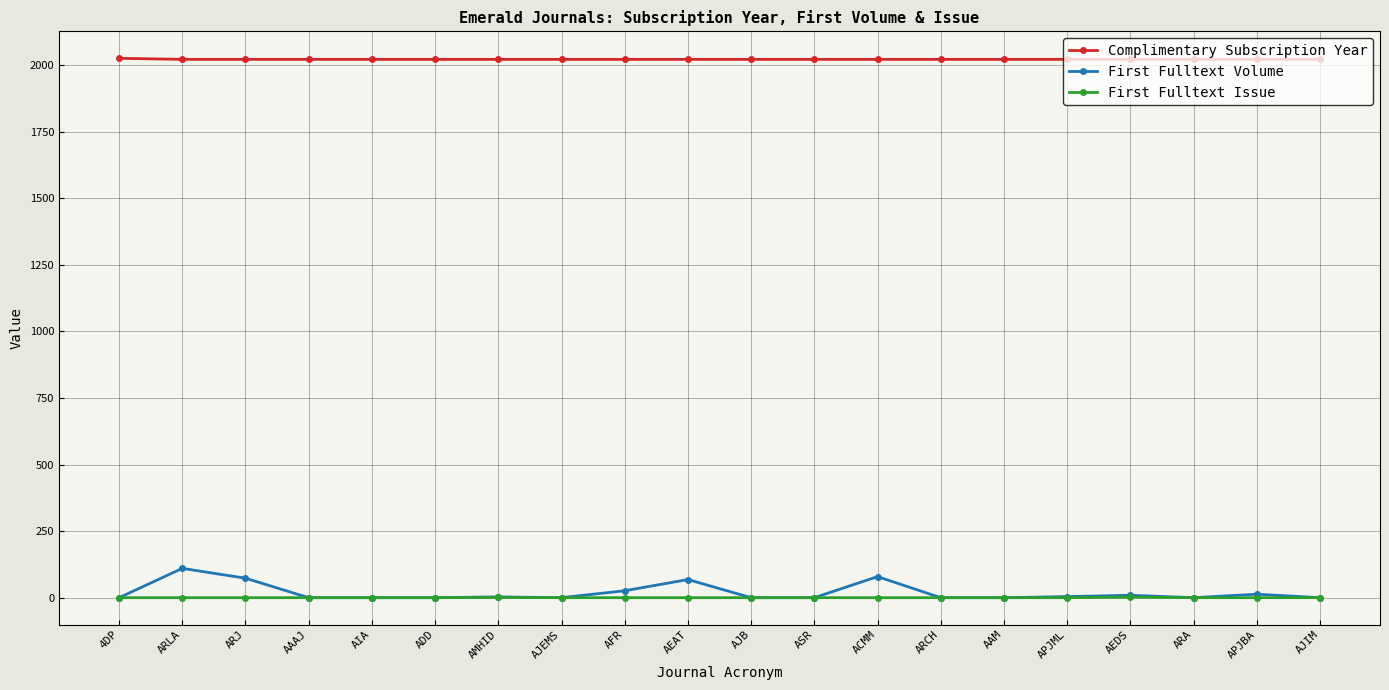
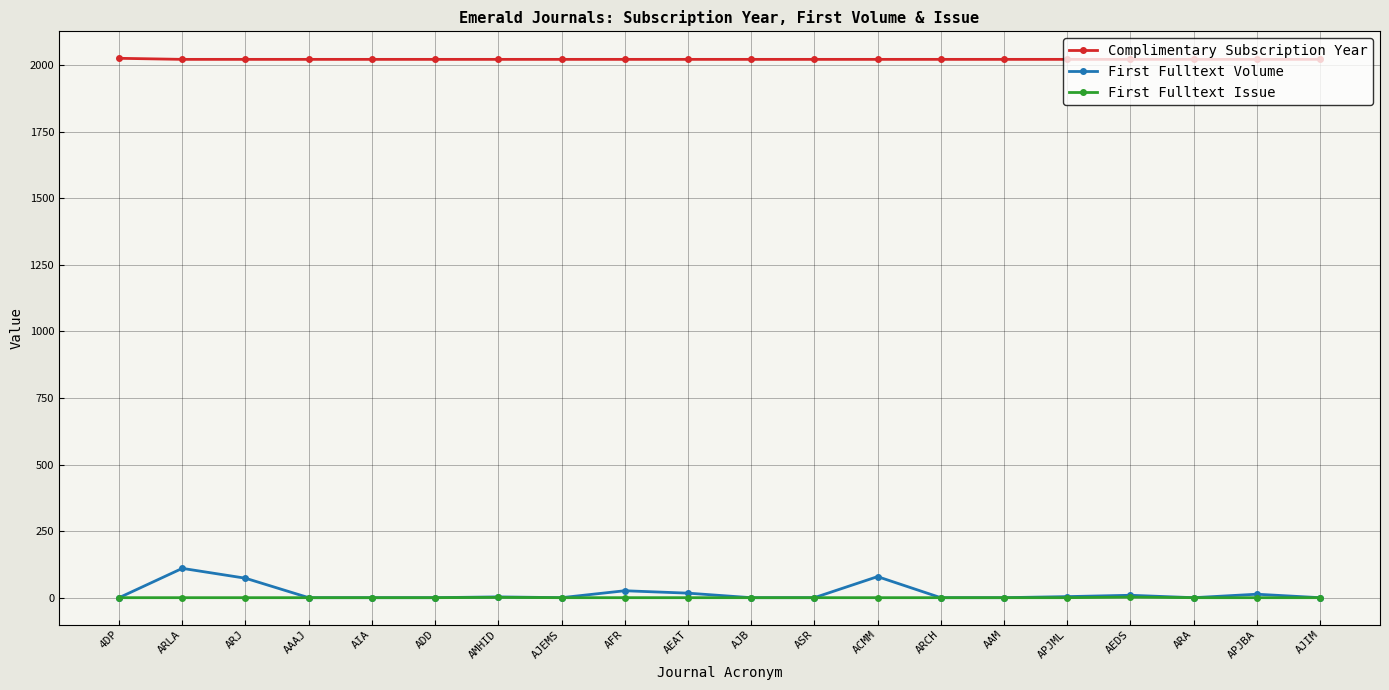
First Fulltext Volume, AEAT: 70 -> 20
